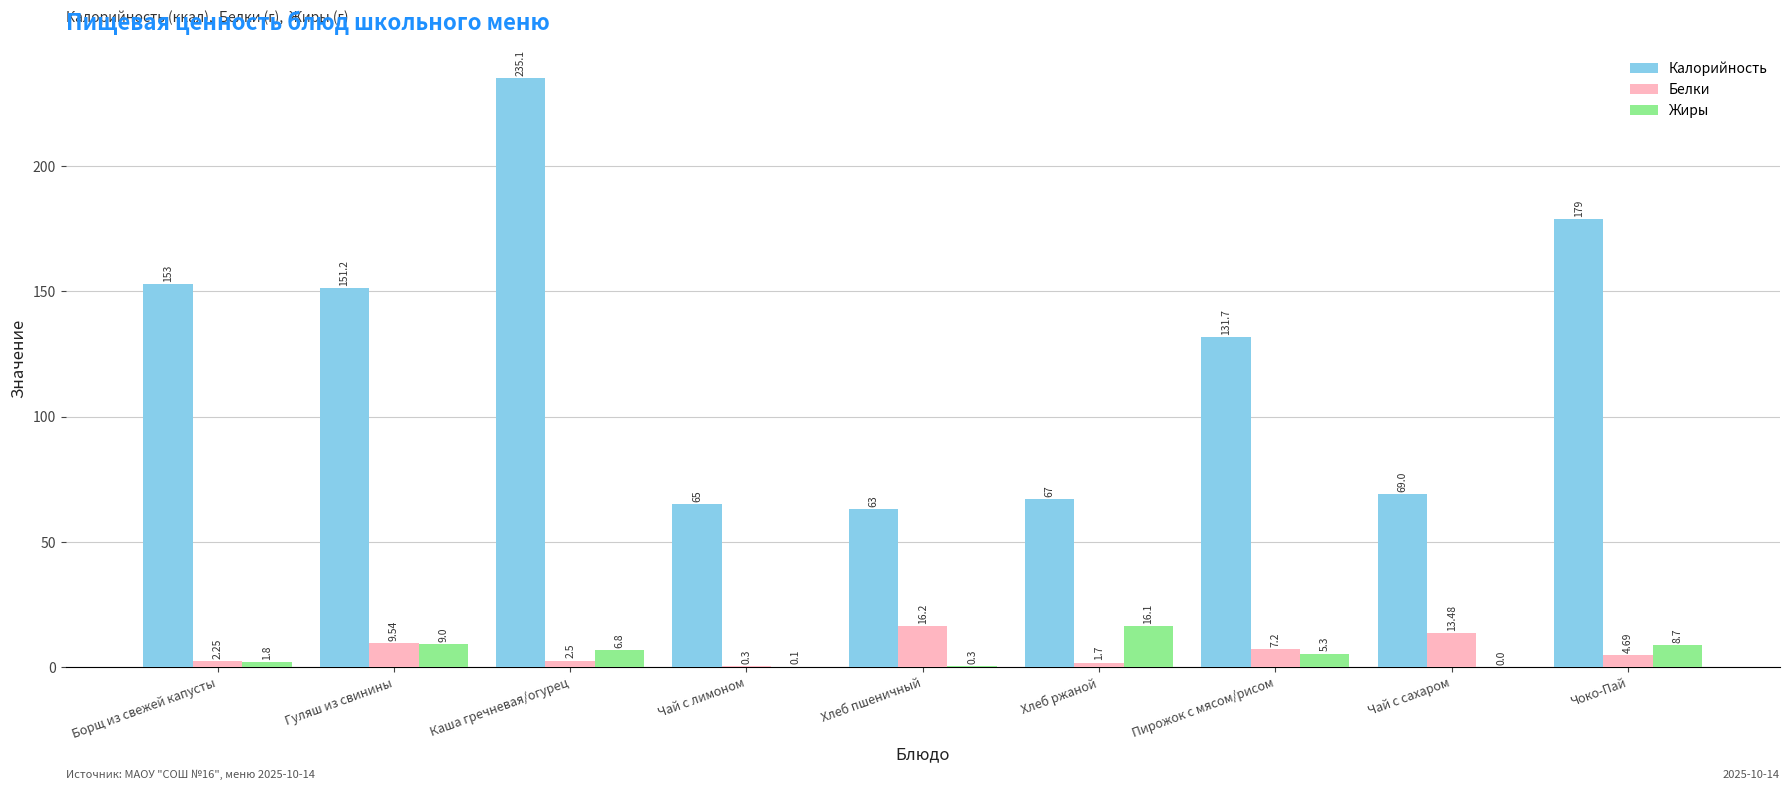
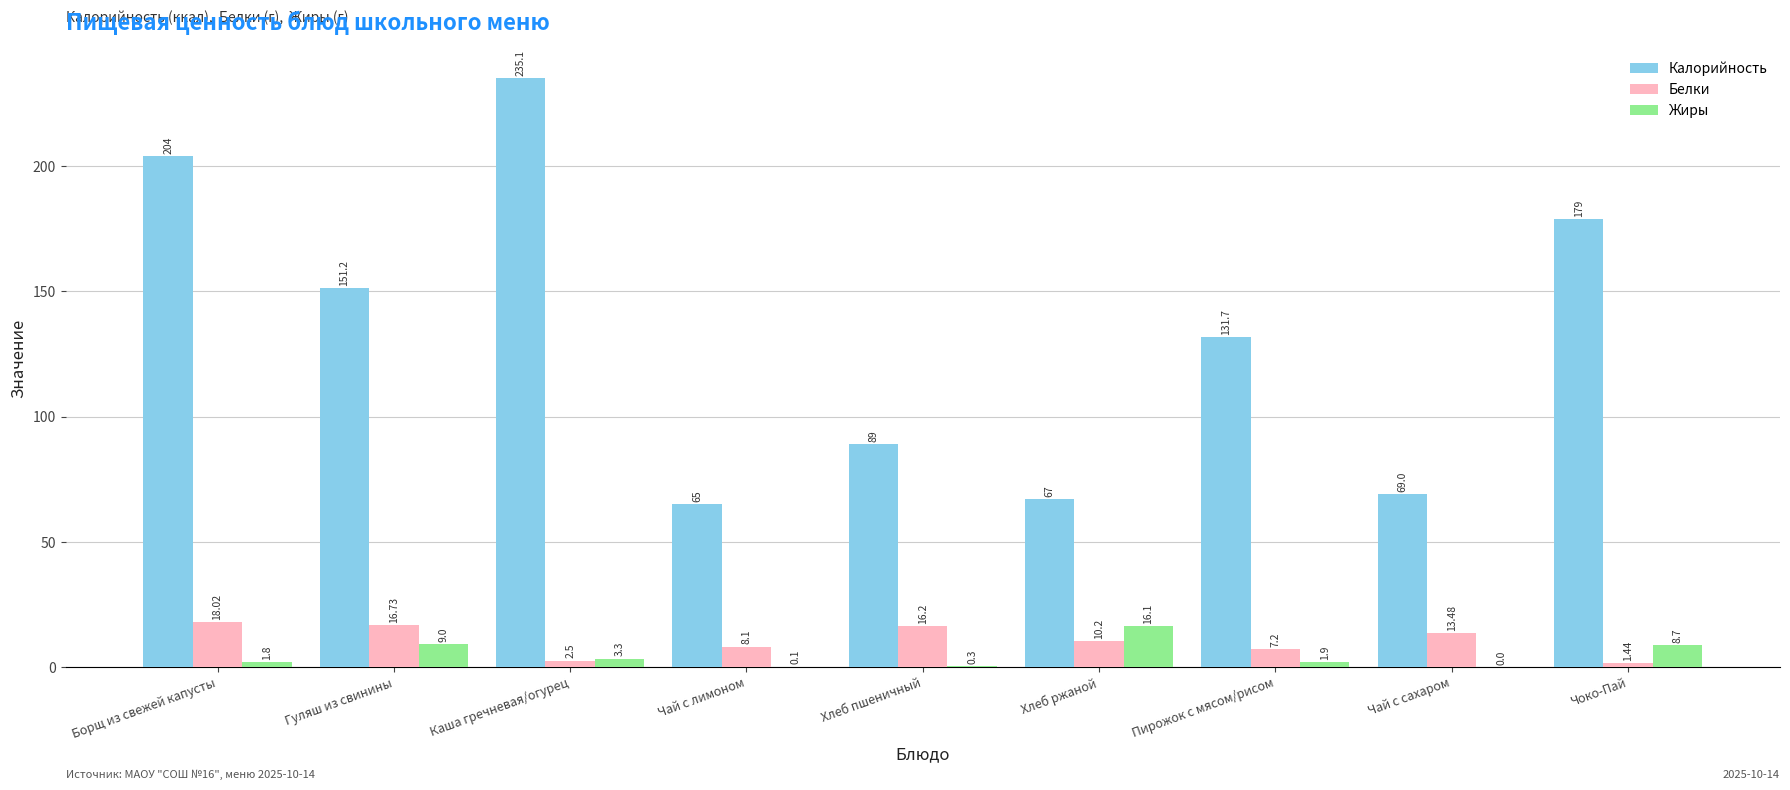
Калорийность, Борщ из свежей капусты: 153 -> 204
Белки, Борщ из свежей капусты: 2.25 -> 18.02
Белки, Гуляш из свинины: 9.54 -> 16.73
Жиры, Каша гречневая/огурец: 6.8 -> 3.3
Белки, Чай с лимоном: 0.3 -> 8.1
Калорийность, Хлеб пшеничный: 63 -> 89
Белки, Хлеб ржаной: 1.7 -> 10.2
Жиры, Пирожок с мясом/рисом: 5.3 -> 1.9
Белки, Чоко-Пай: 4.69 -> 1.44
